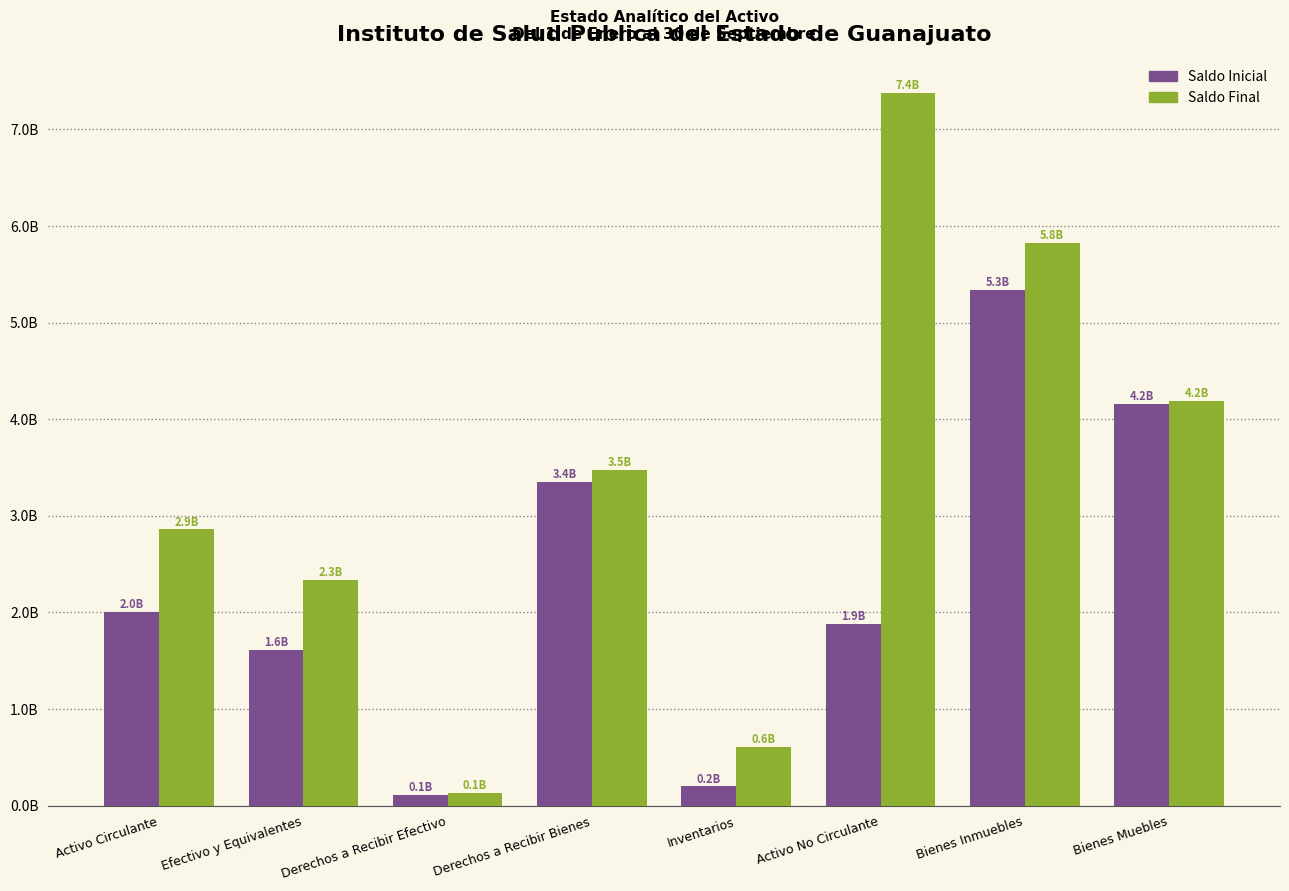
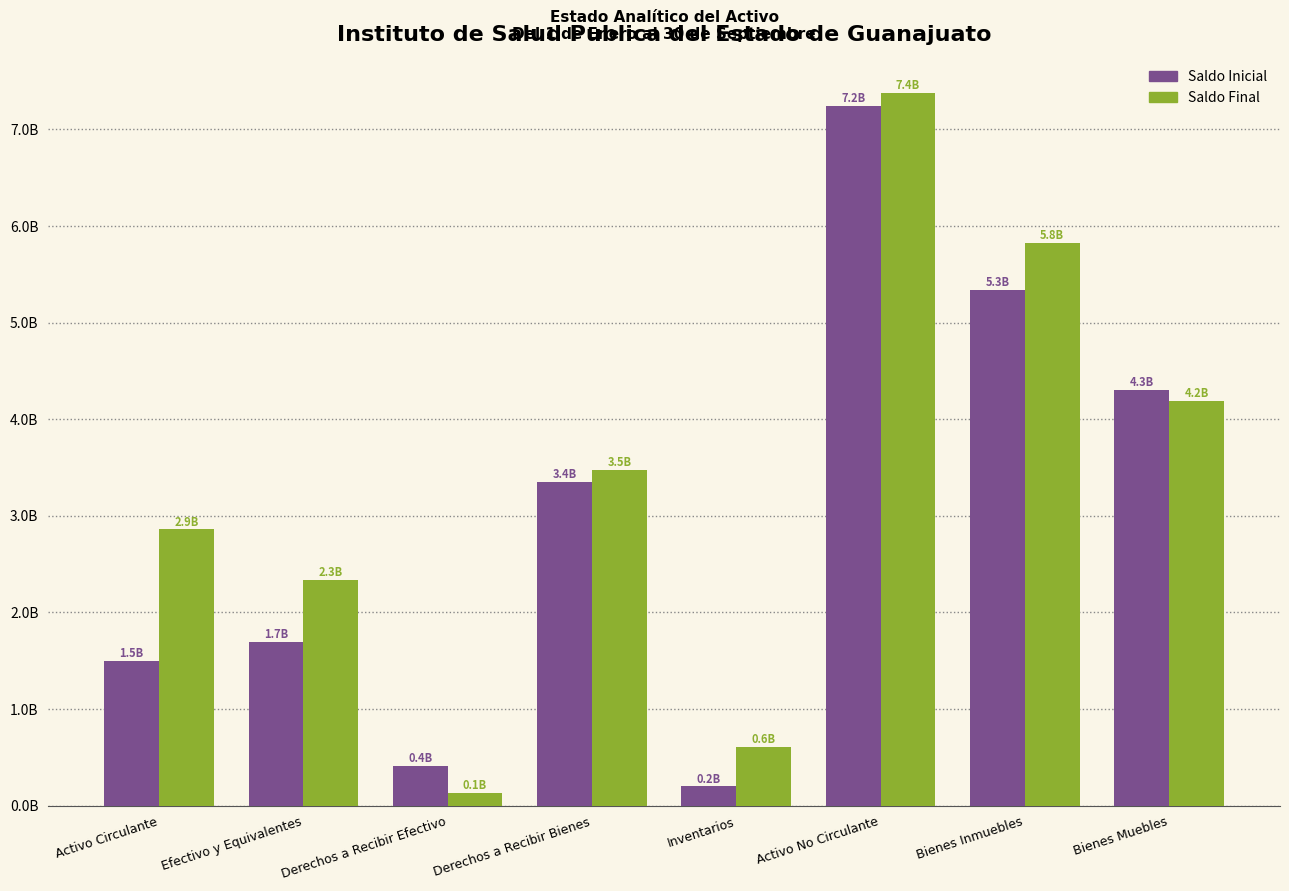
Saldo Inicial, Activo Circulante: 2.0B -> 1.5B
Saldo Inicial, Efectivo y Equivalentes: 1.6B -> 1.7B
Saldo Inicial, Derechos a Recibir Efectivo: 0.1B -> 0.4B
Saldo Inicial, Activo No Circulante: 1.9B -> 7.2B
Saldo Inicial, Bienes Muebles: 4.2B -> 4.3B
